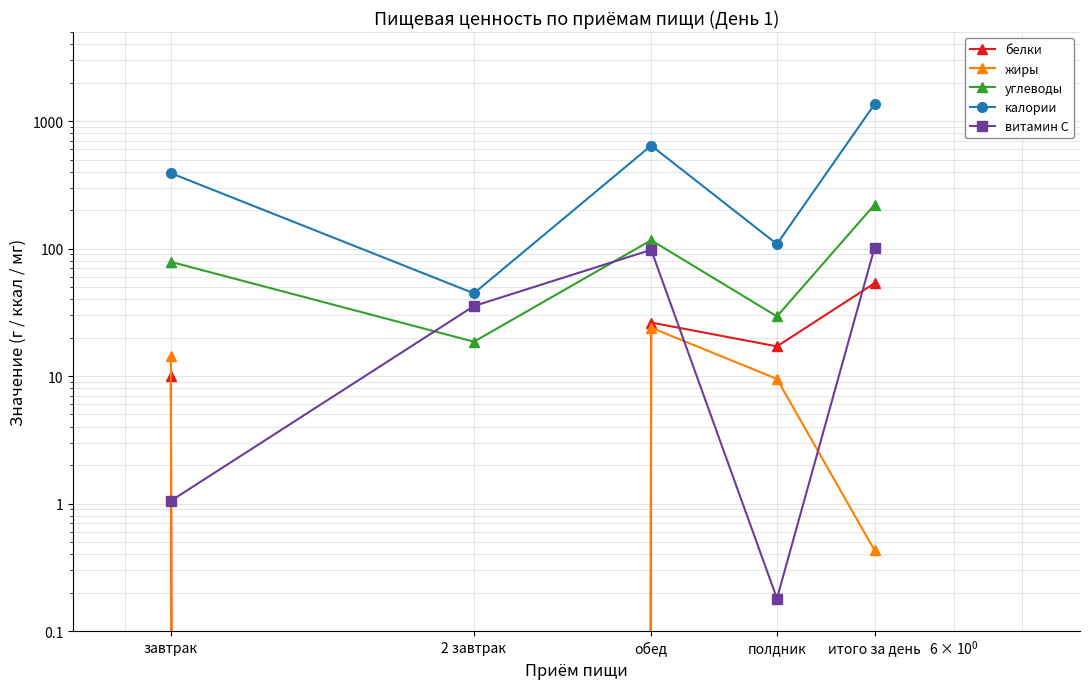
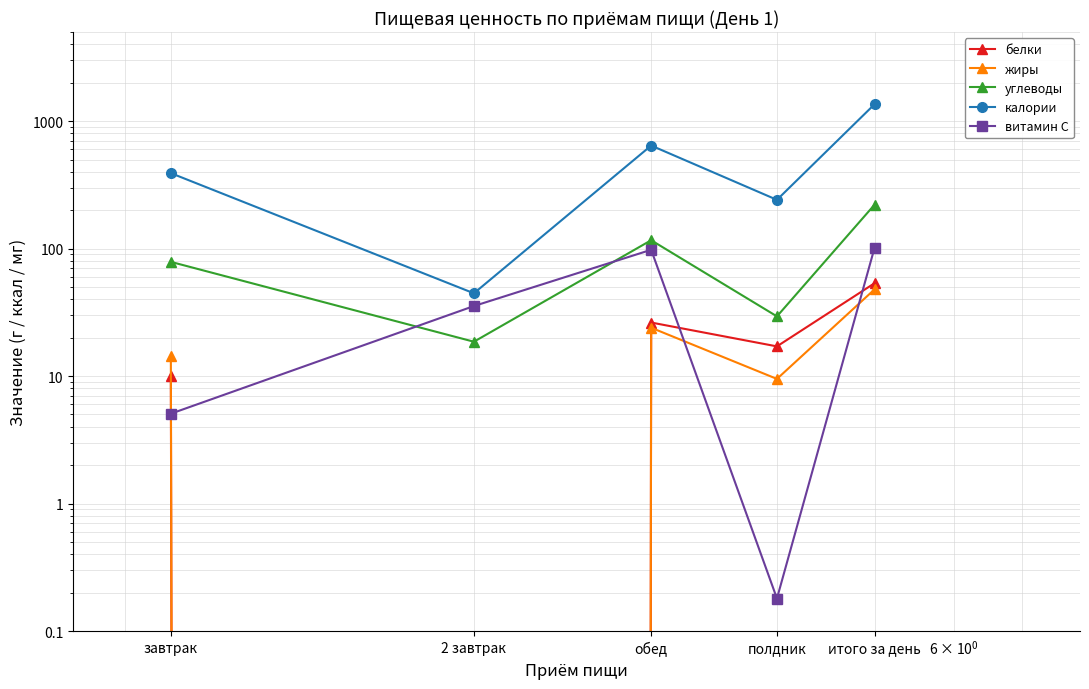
витамин С, завтрак: 1.1 -> 5.1
калории, полдник: 110 -> 240
жиры, итого за день: 0.43 -> 48
